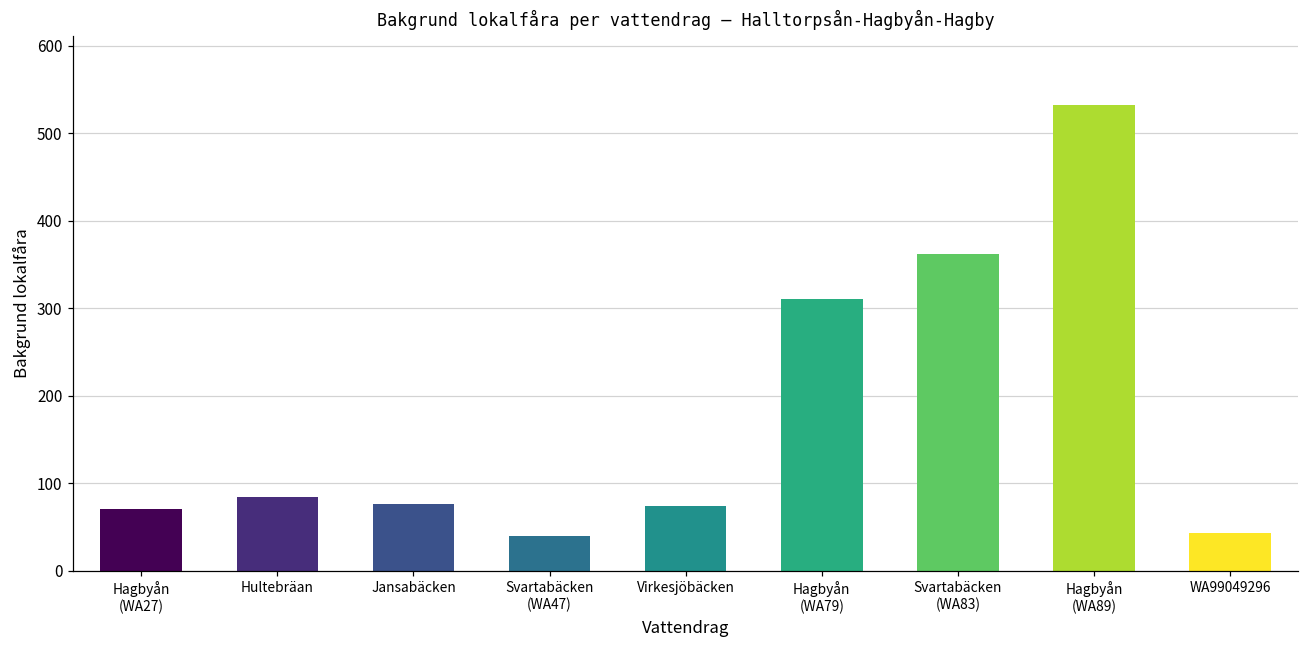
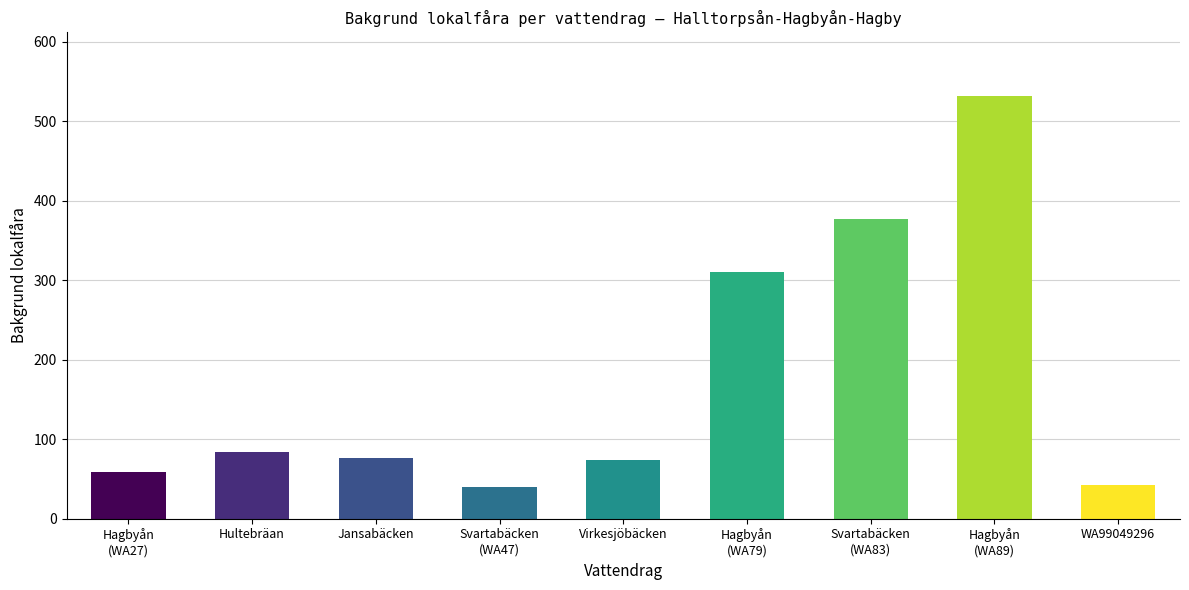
Hagbyån (WA27): 70 -> 60
Svartabäcken (WA83): 360 -> 380
